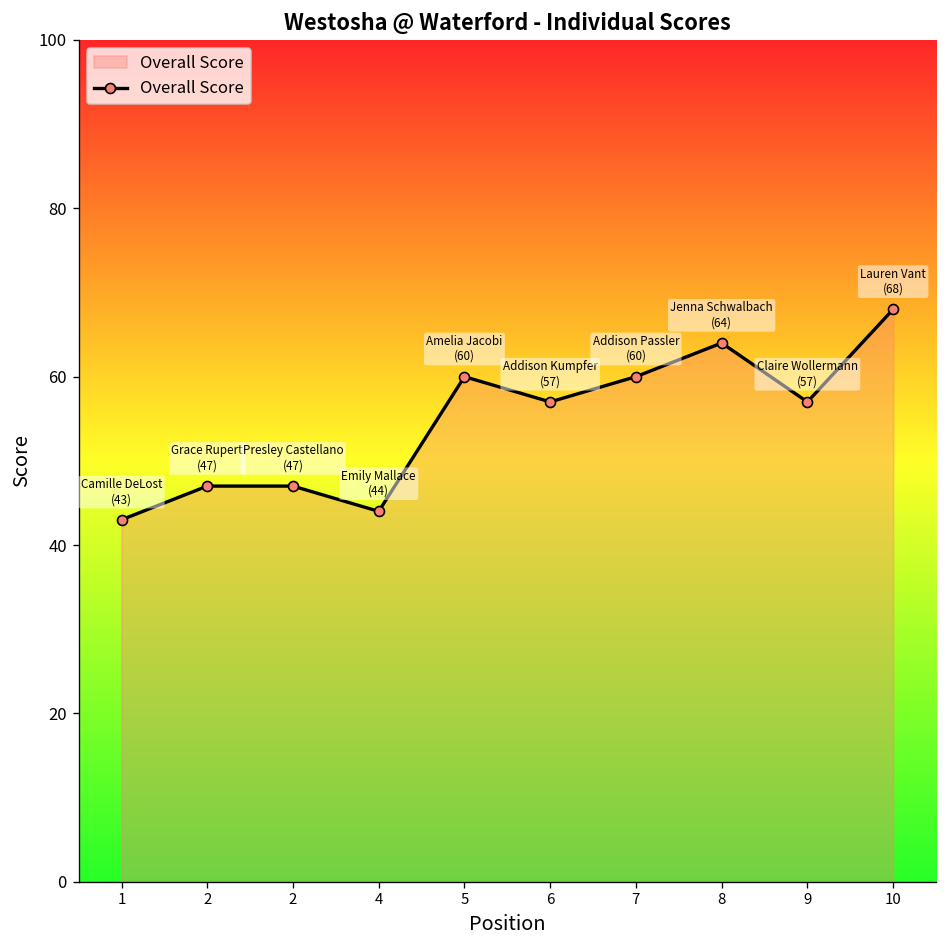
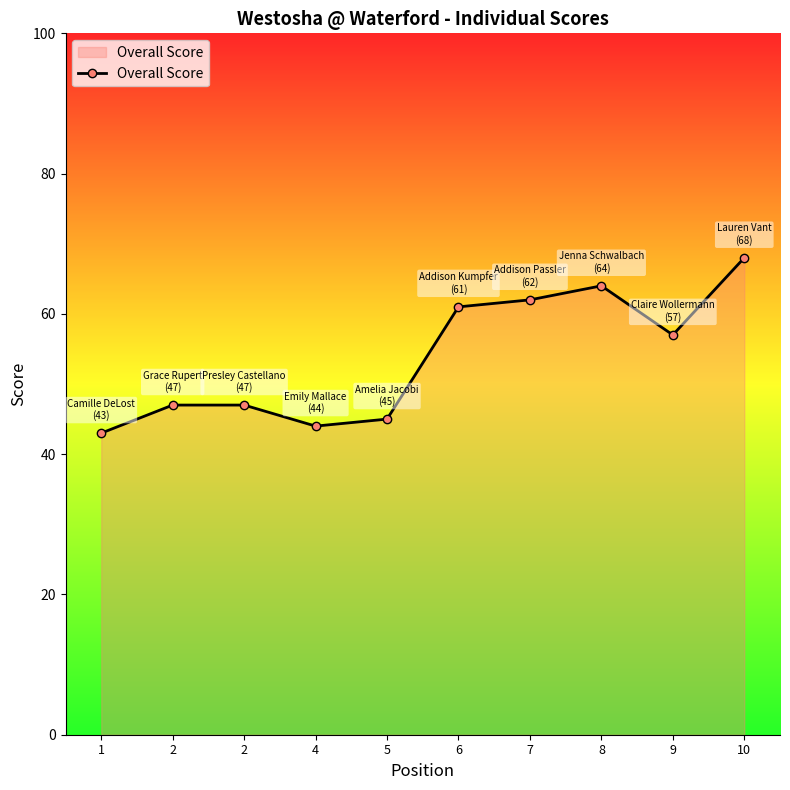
5: (60) -> (45)
6: (57) -> (61)
7: (60) -> (62)
